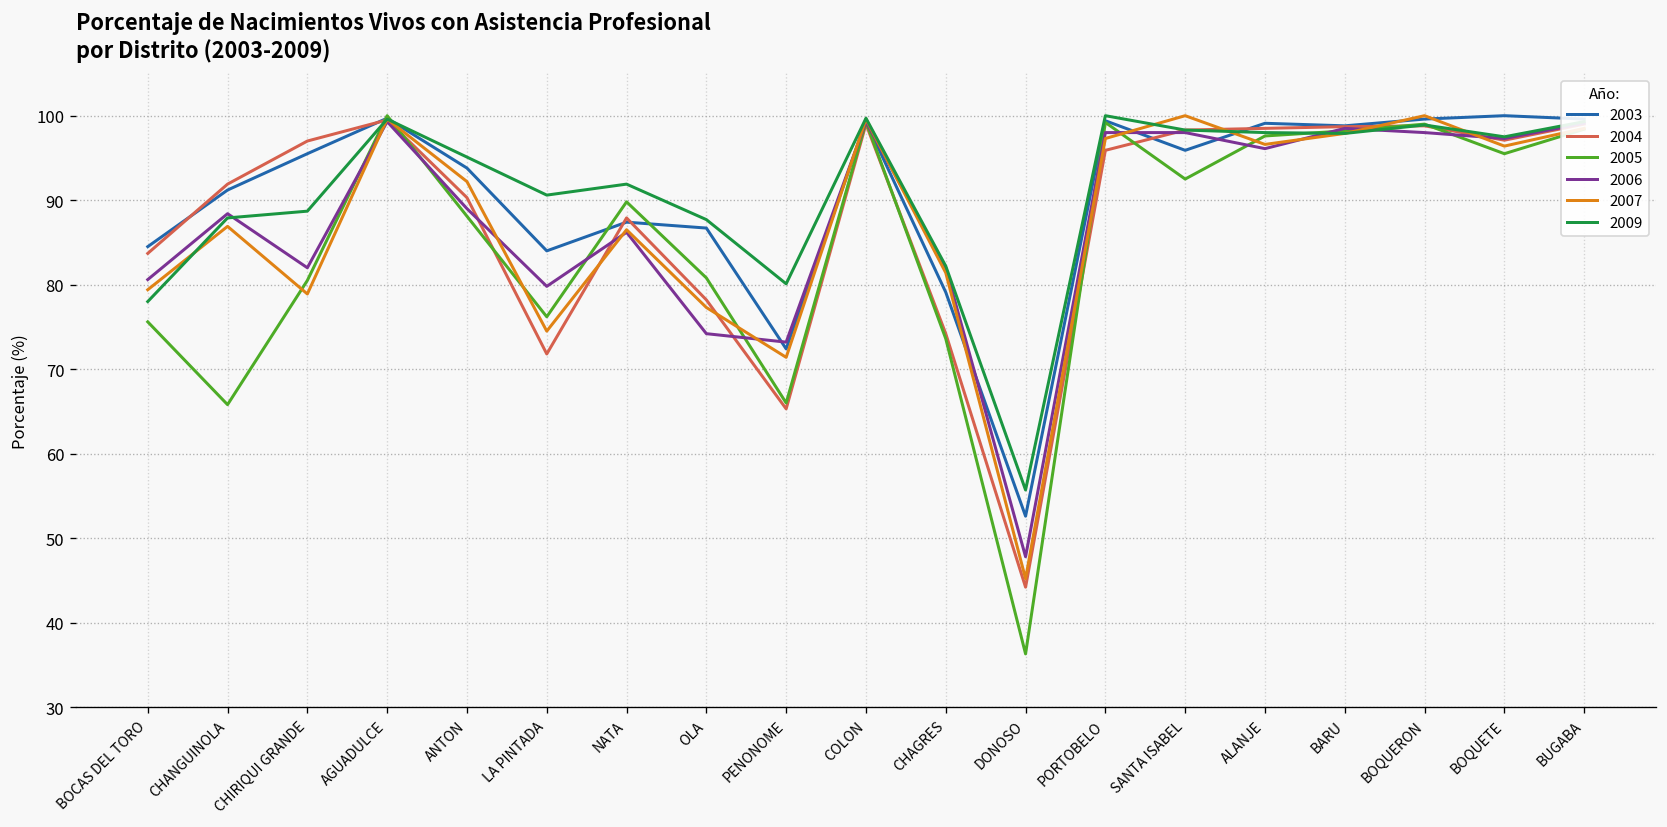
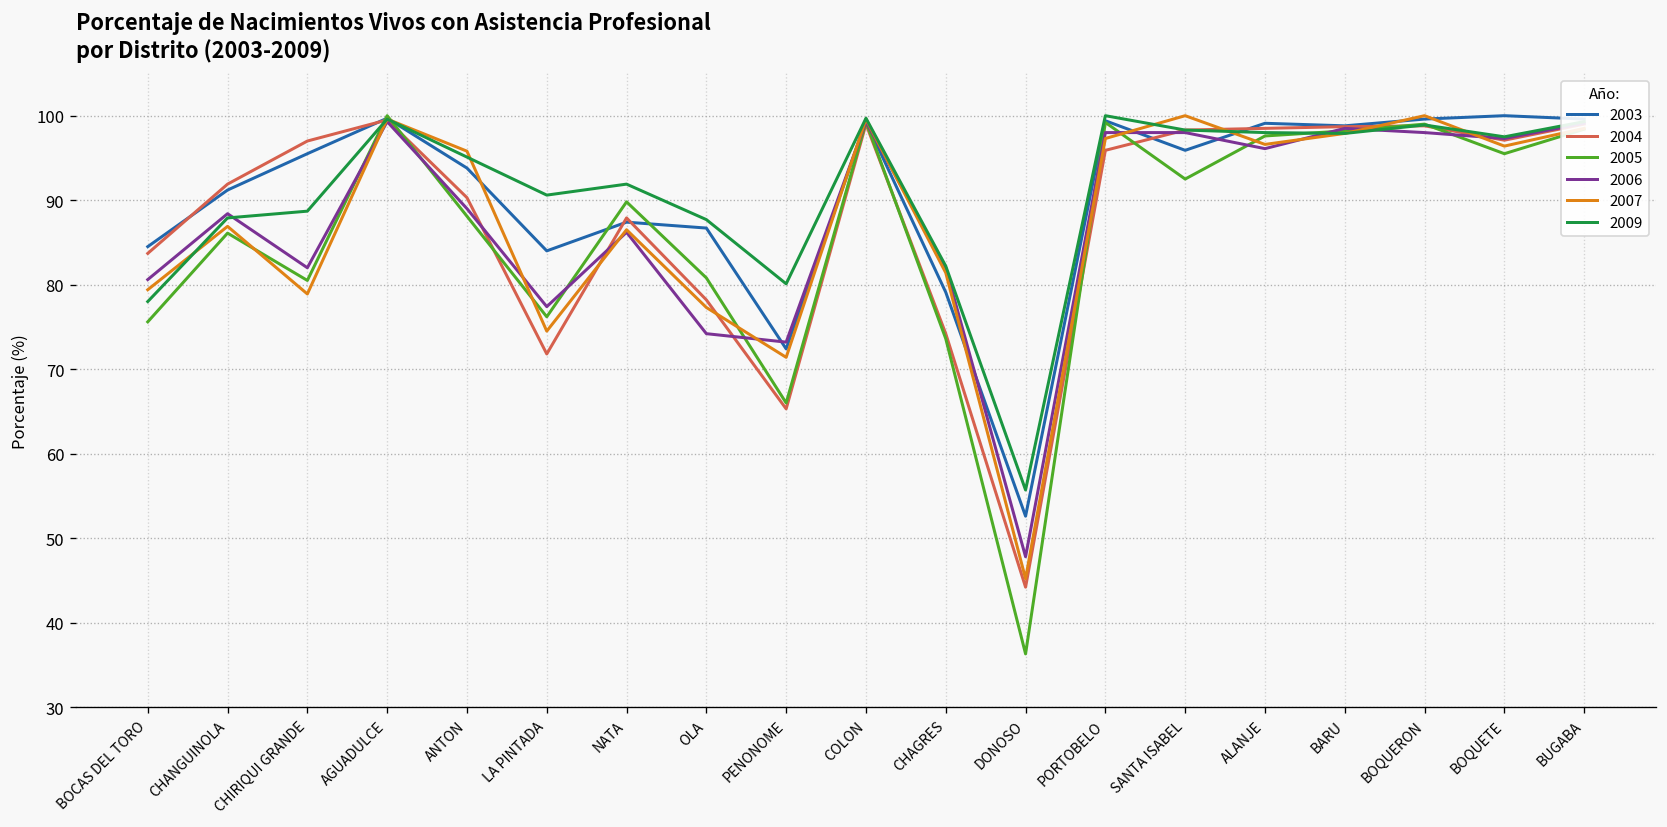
2005, CHANGUINOLA: 66 -> 86
2007, ANTON: 92 -> 96
2006, LA PINTADA: 80 -> 77
